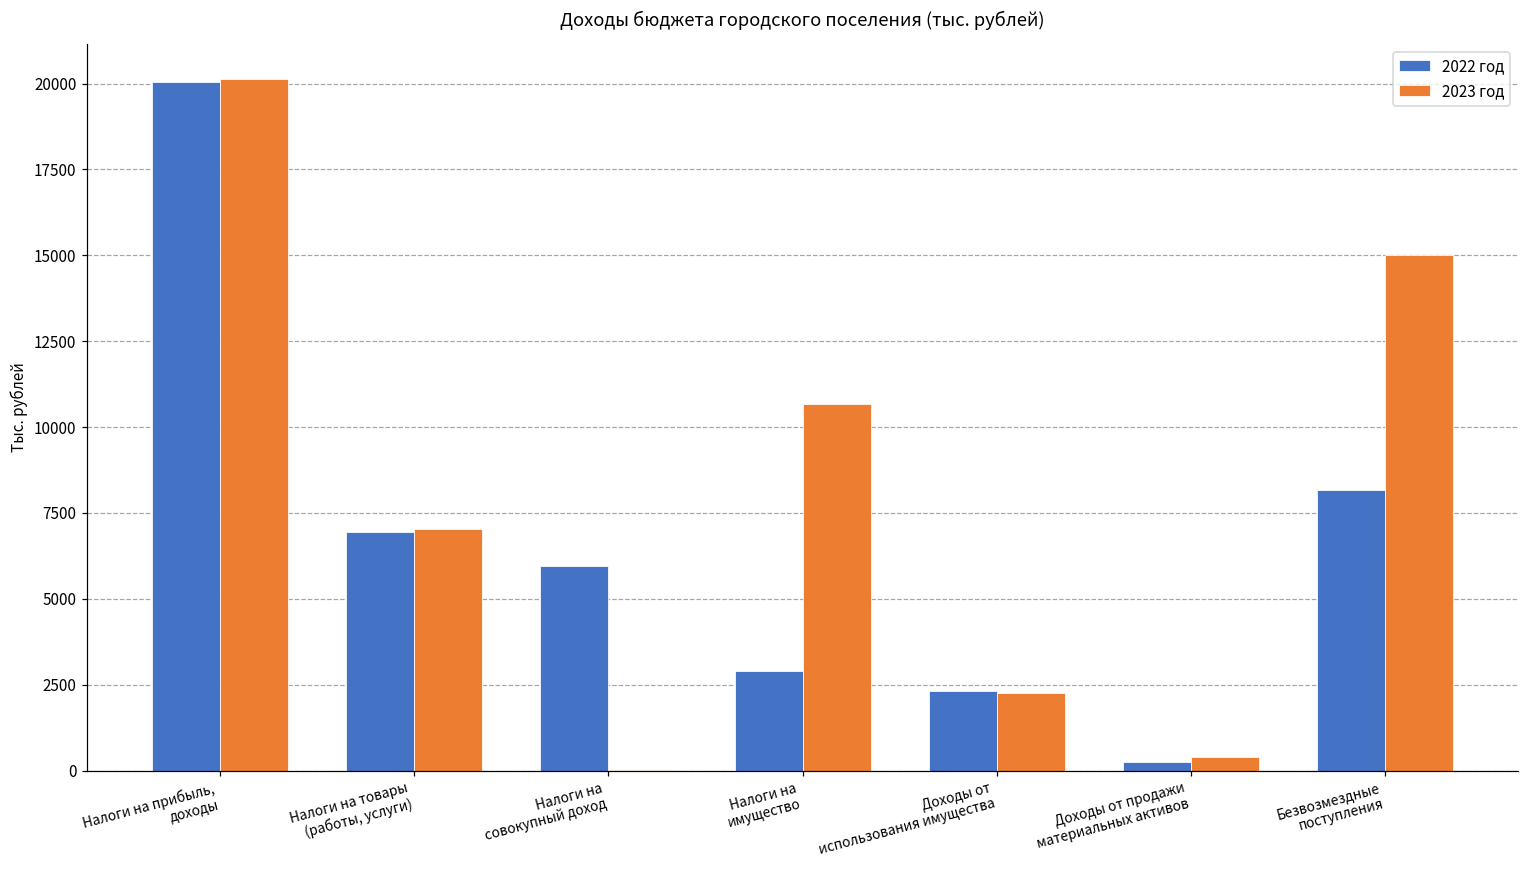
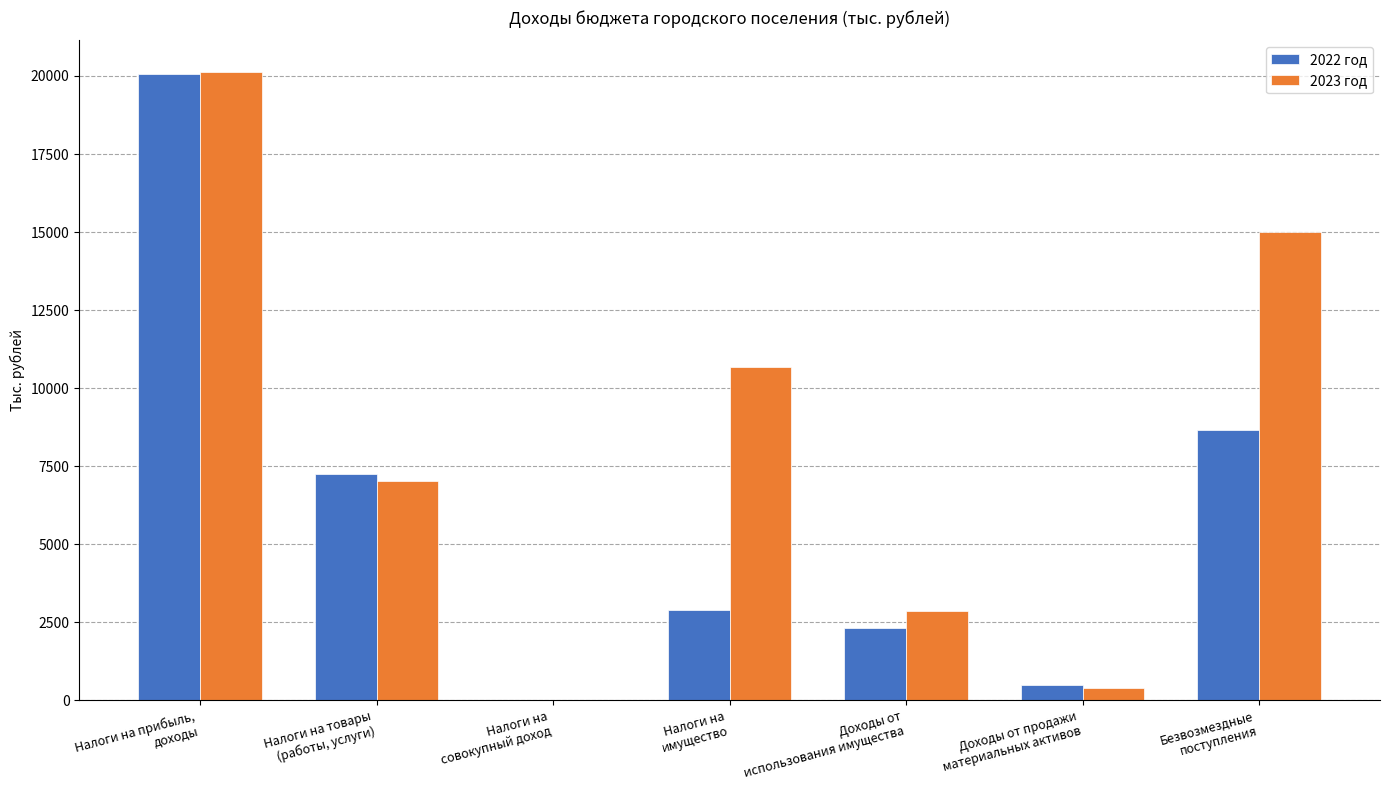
2022 год, Налоги на товары (работы, услуги): 6900 -> 7200
2022 год, Налоги на совокупный доход: 6000 -> 0
2023 год, Доходы от использования имущества: 2300 -> 2900
2022 год, Доходы от продажи материальных активов: 200 -> 500
2022 год, Безвозмездные поступления: 8200 -> 8700
